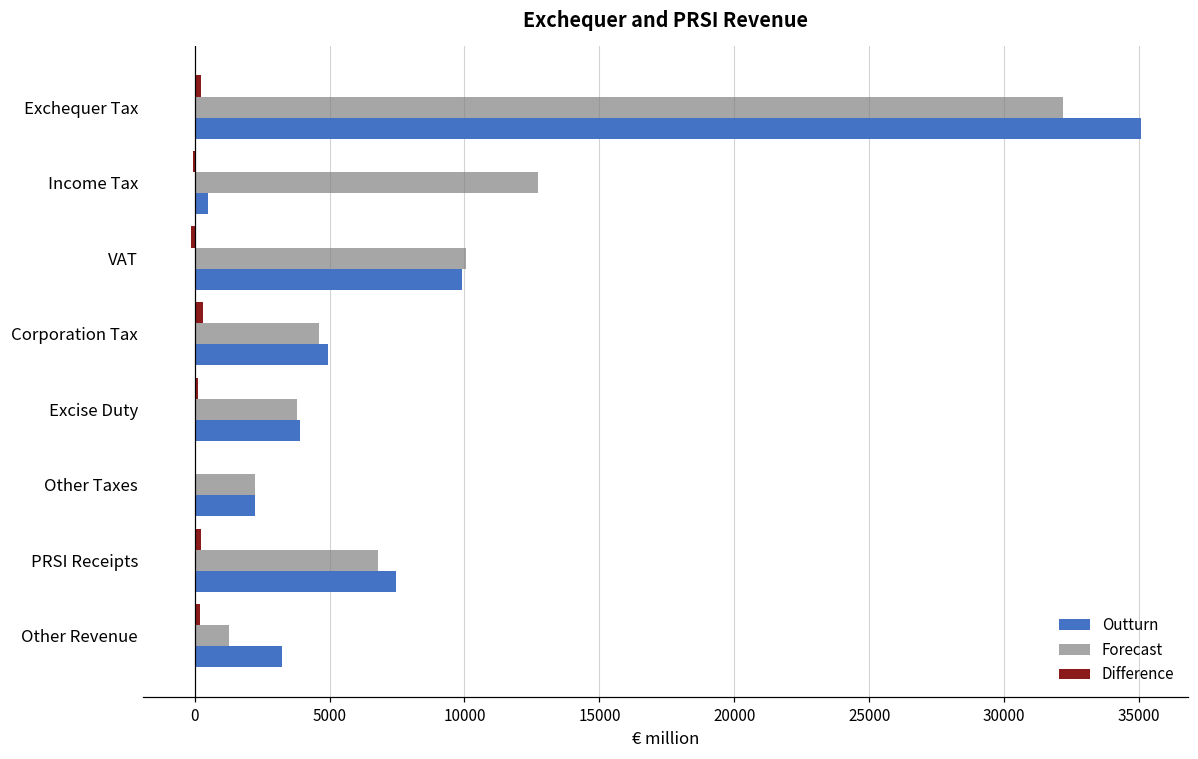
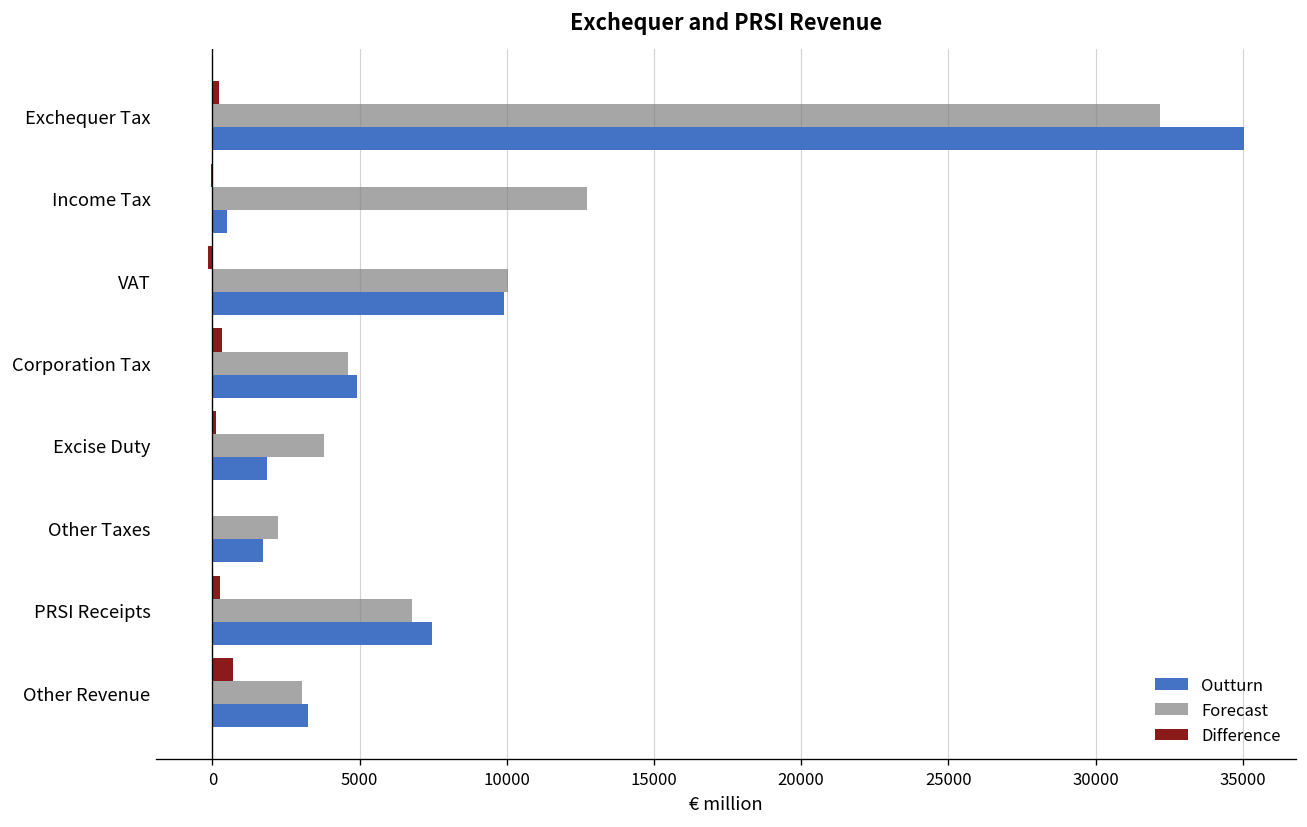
Outturn, Excise Duty: 3900 -> 1800
Outturn, Other Taxes: 2200 -> 1700
Difference, Other Revenue: 200 -> 700
Forecast, Other Revenue: 1300 -> 3100
